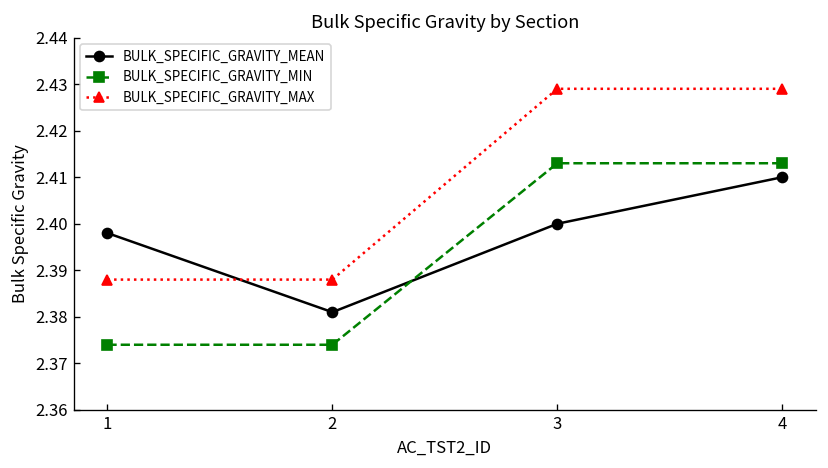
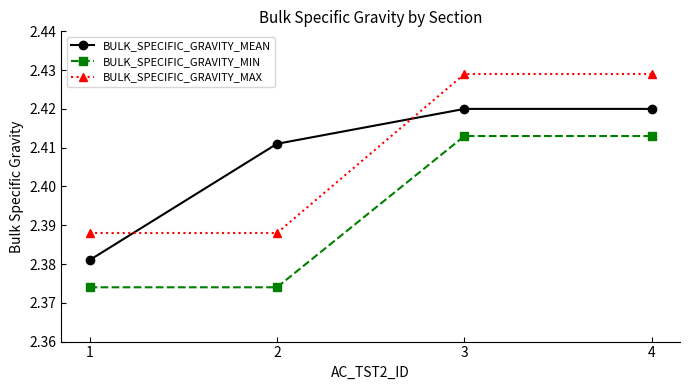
BULK_SPECIFIC_GRAVITY_MEAN, 1: 2.398 -> 2.381
BULK_SPECIFIC_GRAVITY_MEAN, 2: 2.381 -> 2.411
BULK_SPECIFIC_GRAVITY_MEAN, 3: 2.40 -> 2.42
BULK_SPECIFIC_GRAVITY_MEAN, 4: 2.41 -> 2.42
